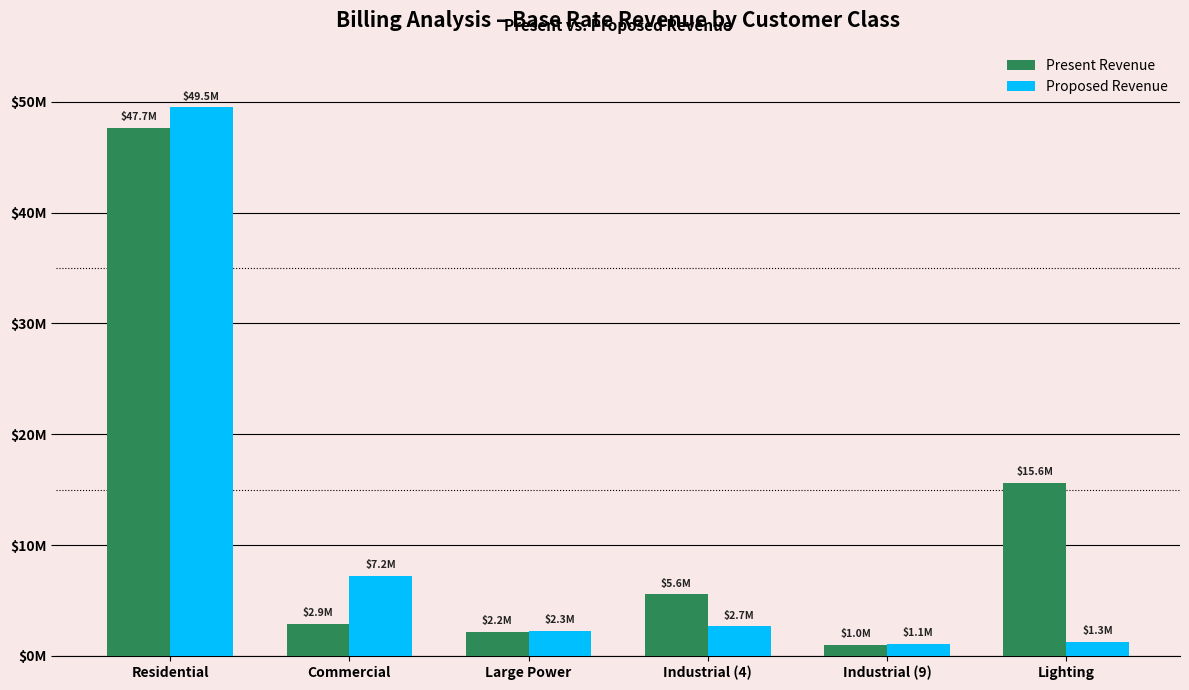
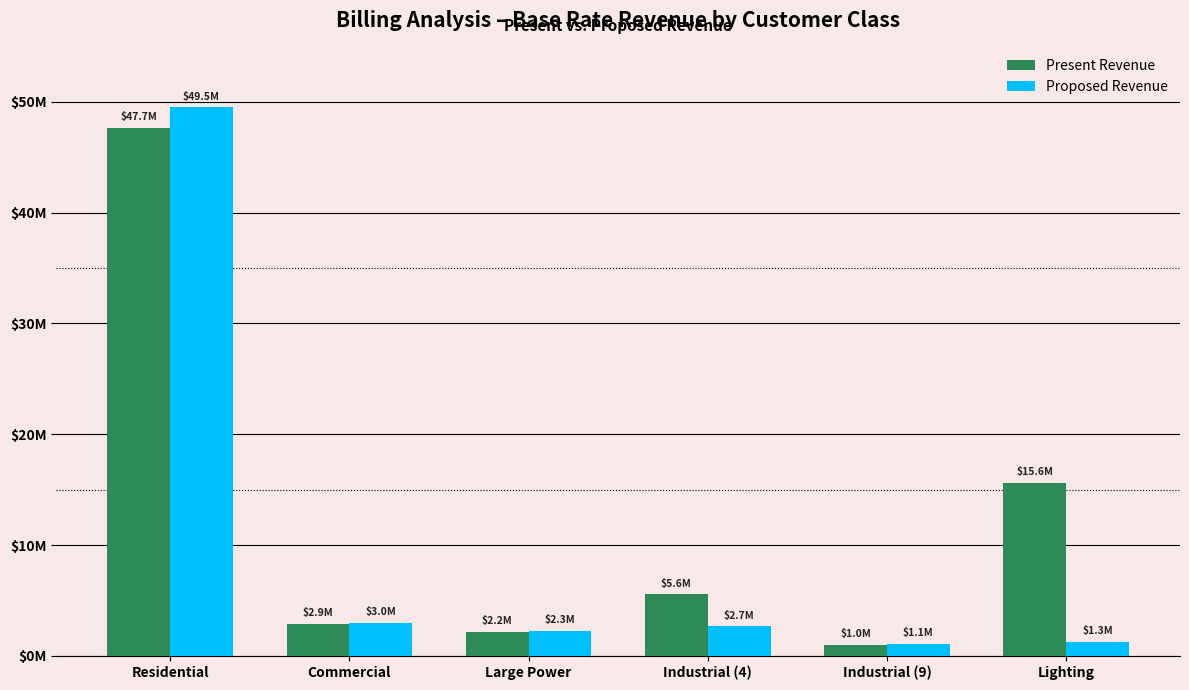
Proposed Revenue, Commercial: $7.2M -> $3.0M
